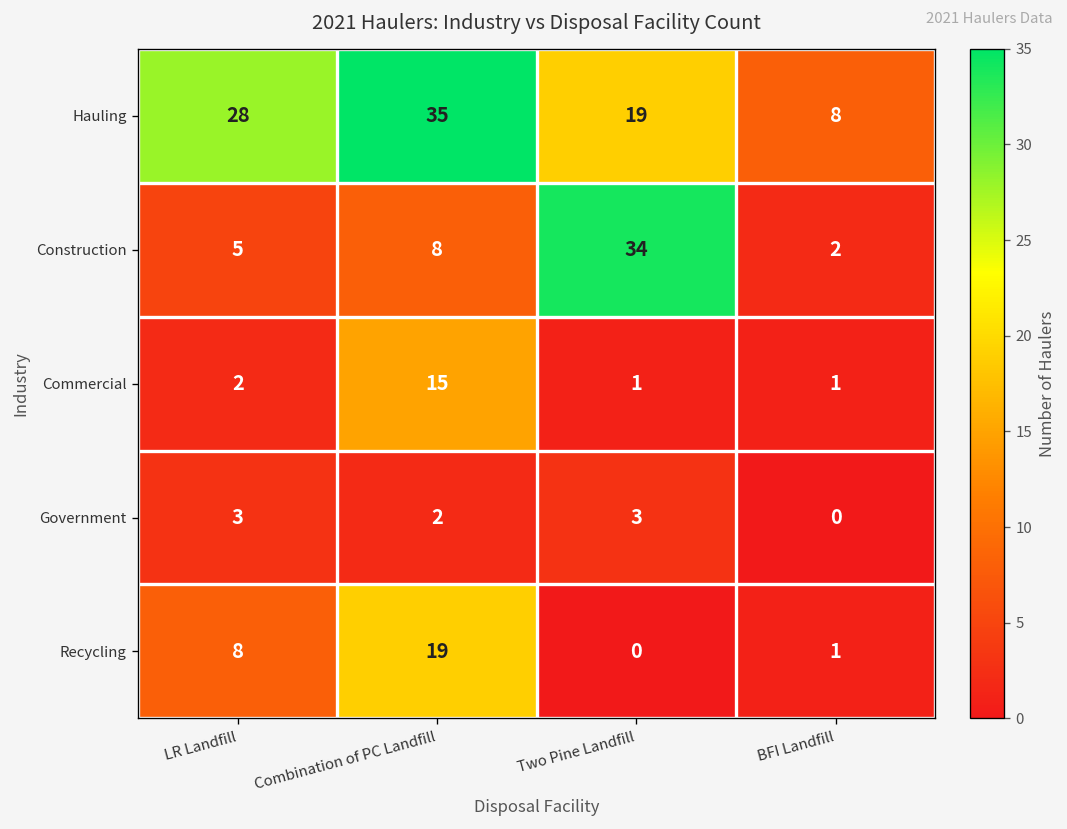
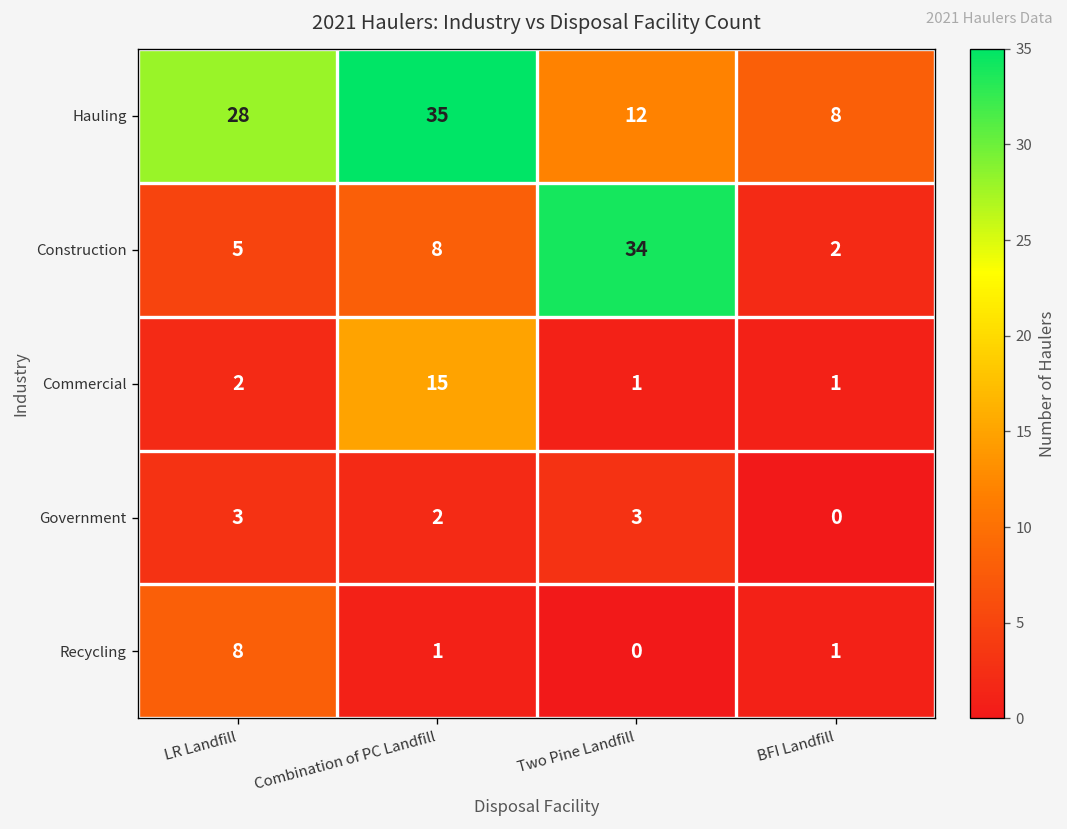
Hauling, Two Pine Landfill: 19 -> 12
Recycling, Combination of PC Landfill: 19 -> 1
